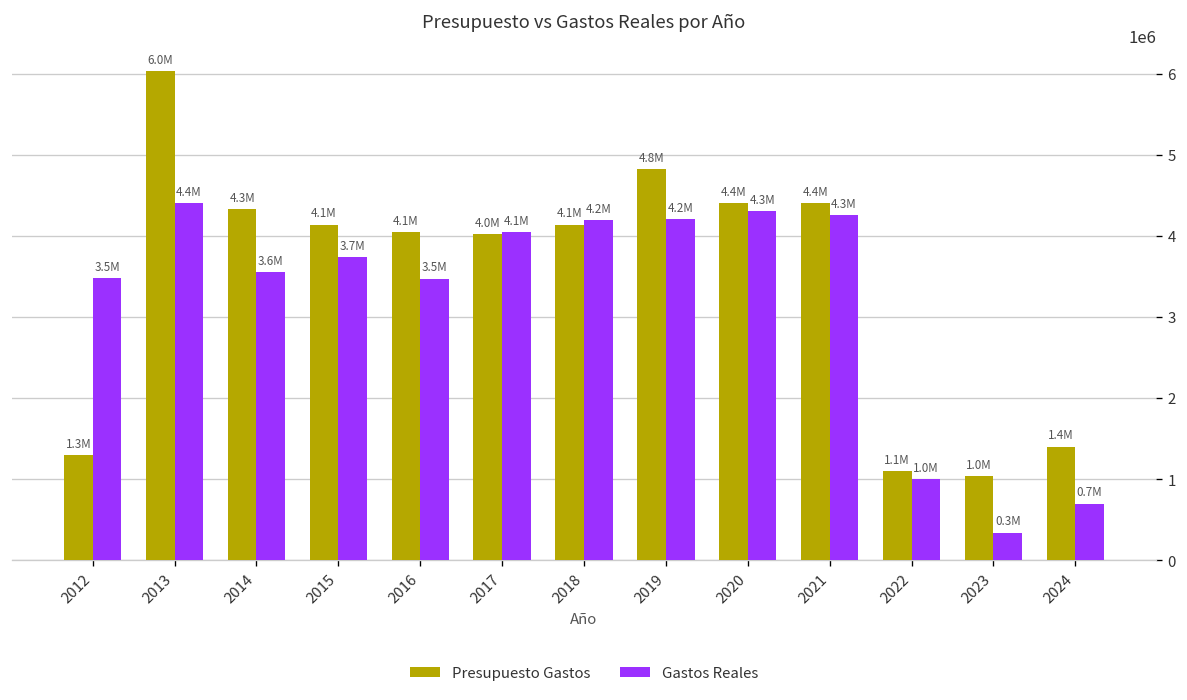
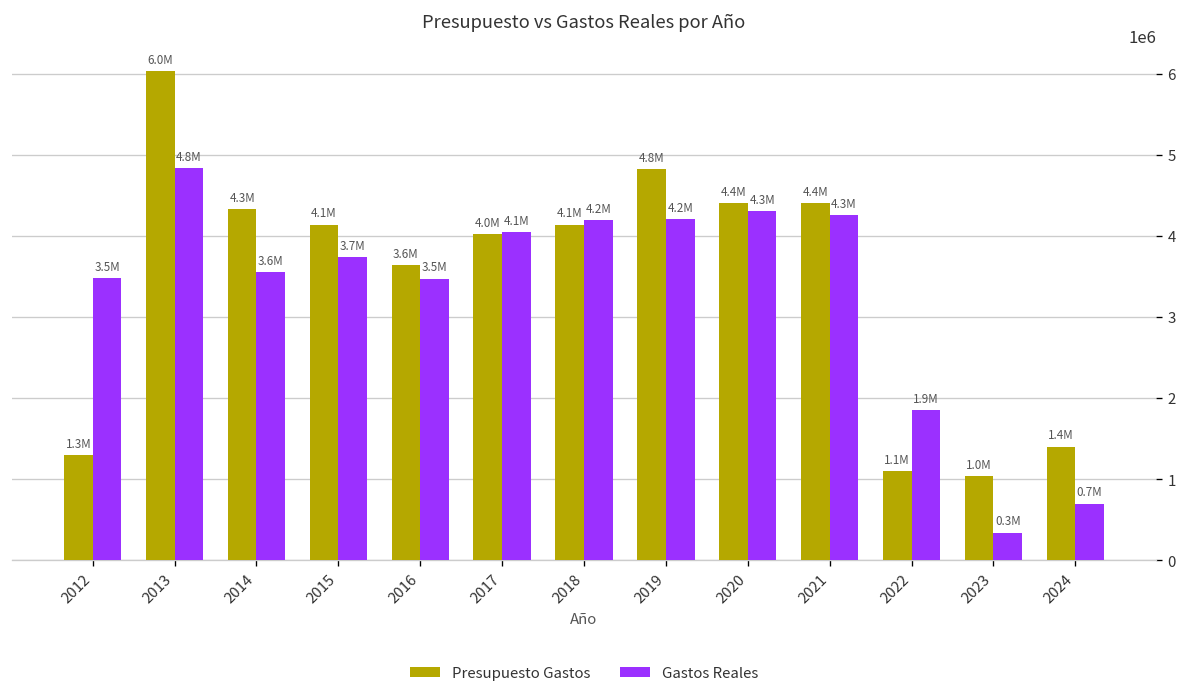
Gastos Reales, 2013: 4.4M -> 4.8M
Presupuesto Gastos, 2016: 4.1M -> 3.6M
Gastos Reales, 2022: 1.0M -> 1.9M
